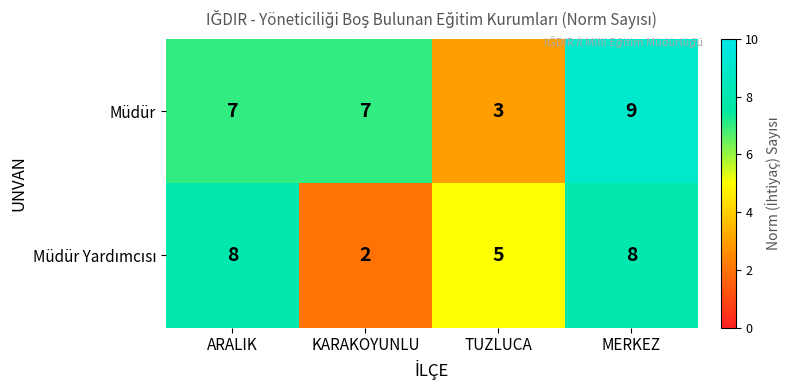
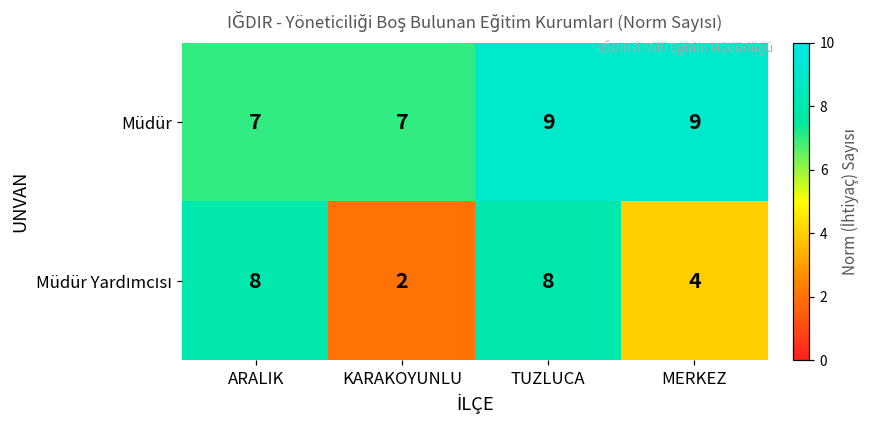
Müdür, TUZLUCA: 3 -> 9
Müdür Yardımcısı, TUZLUCA: 5 -> 8
Müdür Yardımcısı, MERKEZ: 8 -> 4
